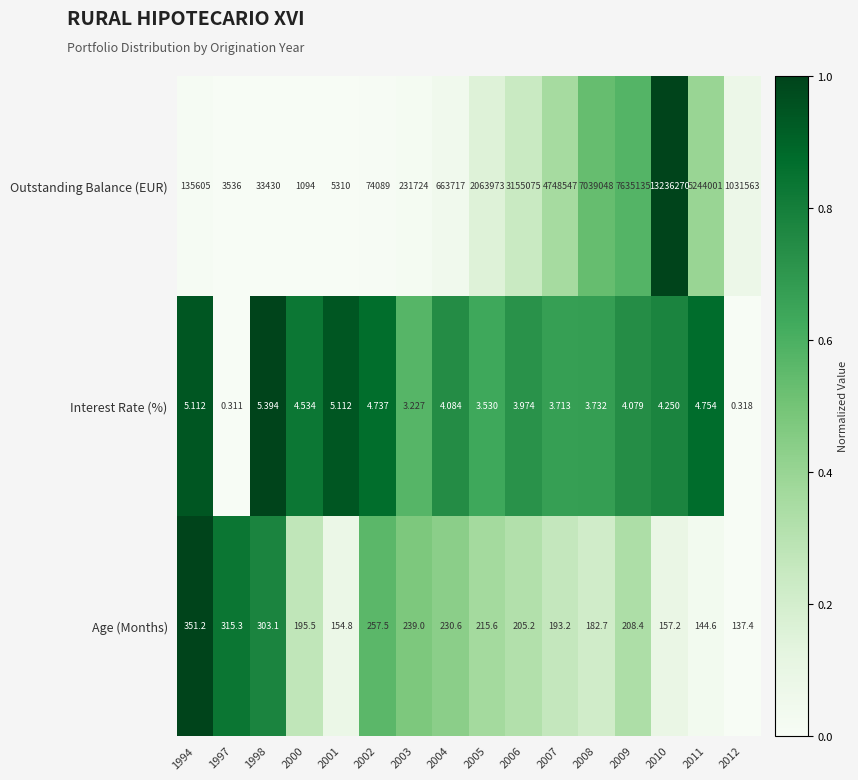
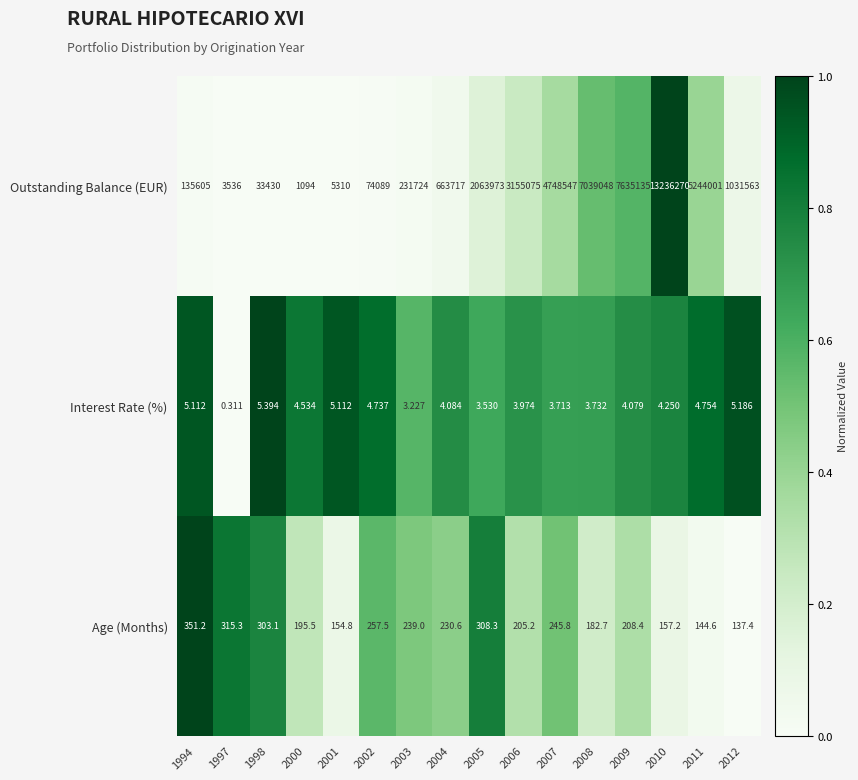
Interest Rate (%), 2012: 0.318 -> 5.186
Age (Months), 2005: 215.6 -> 308.3
Age (Months), 2007: 193.2 -> 245.8
